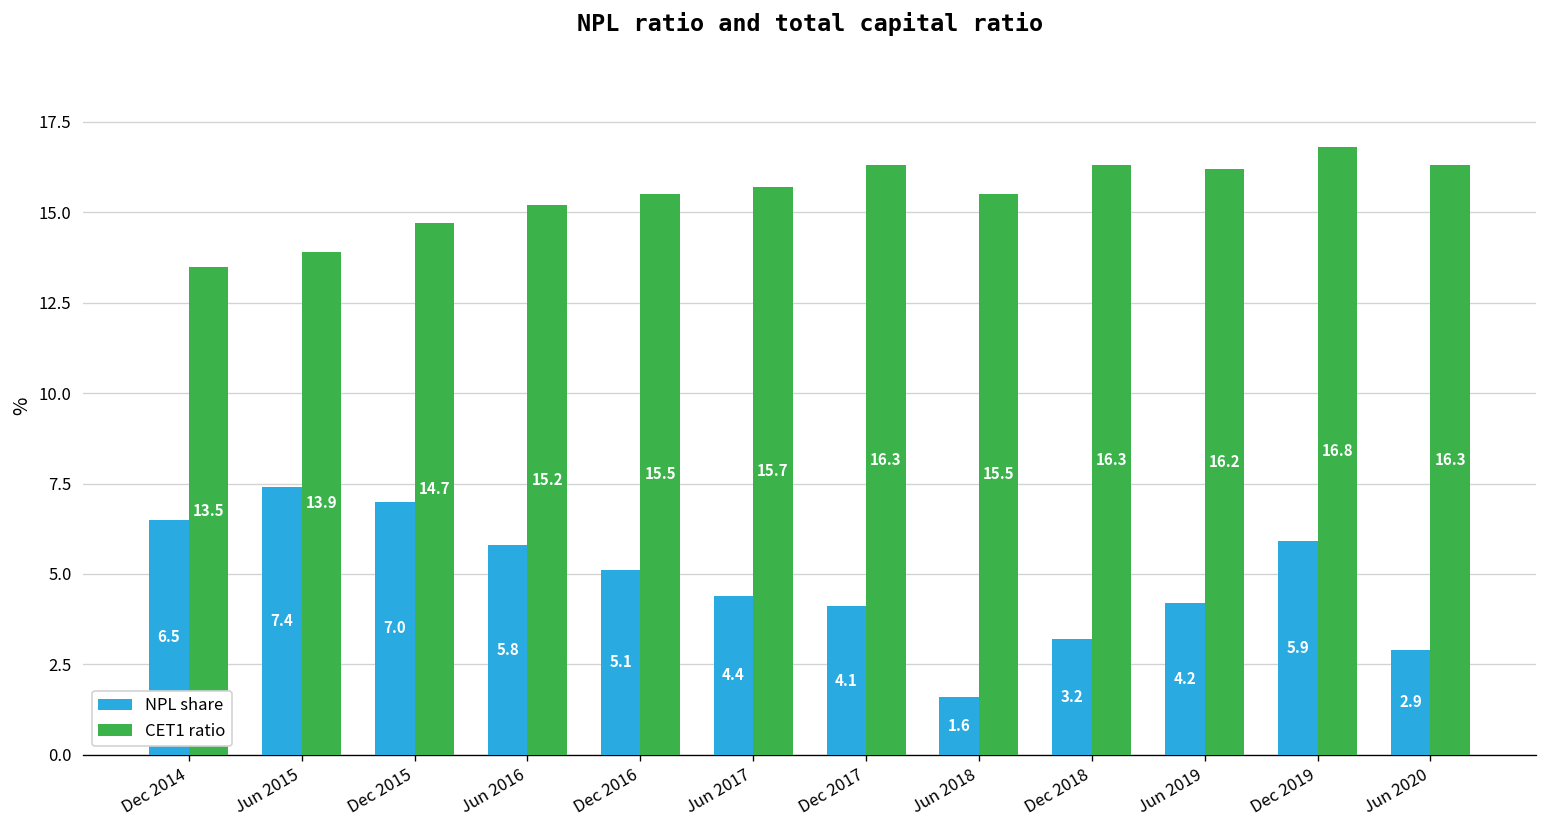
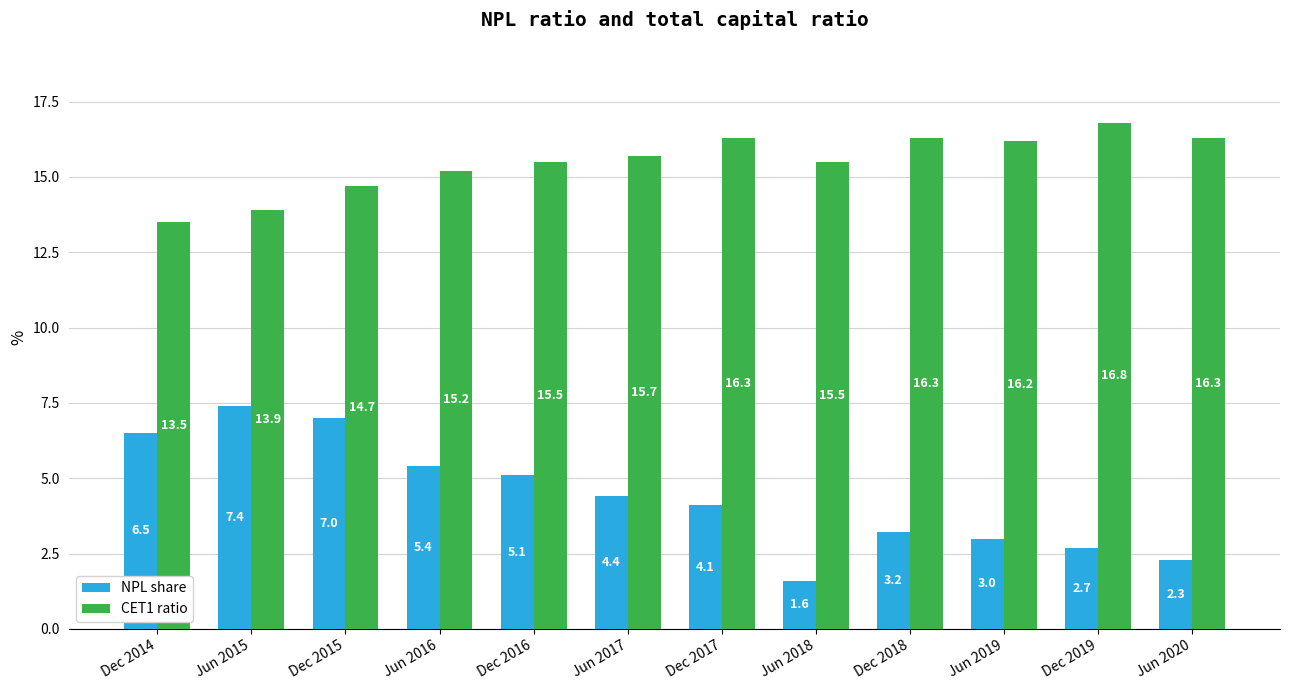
NPL share, Jun 2016: 5.8 -> 5.4
NPL share, Jun 2019: 4.2 -> 3.0
NPL share, Dec 2019: 5.9 -> 2.7
NPL share, Jun 2020: 2.9 -> 2.3
